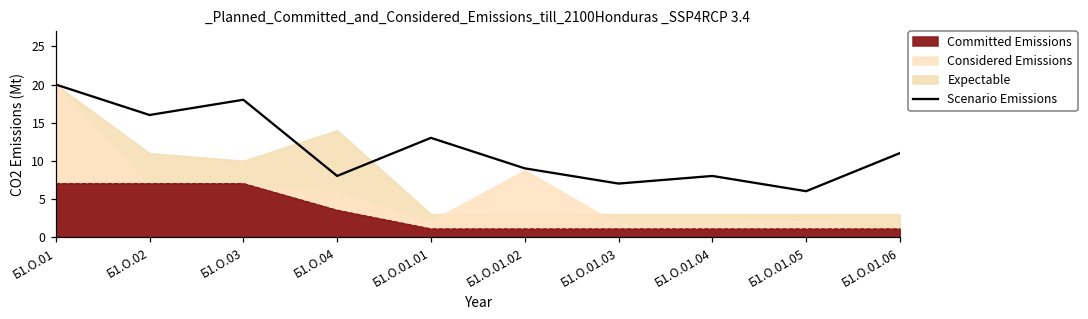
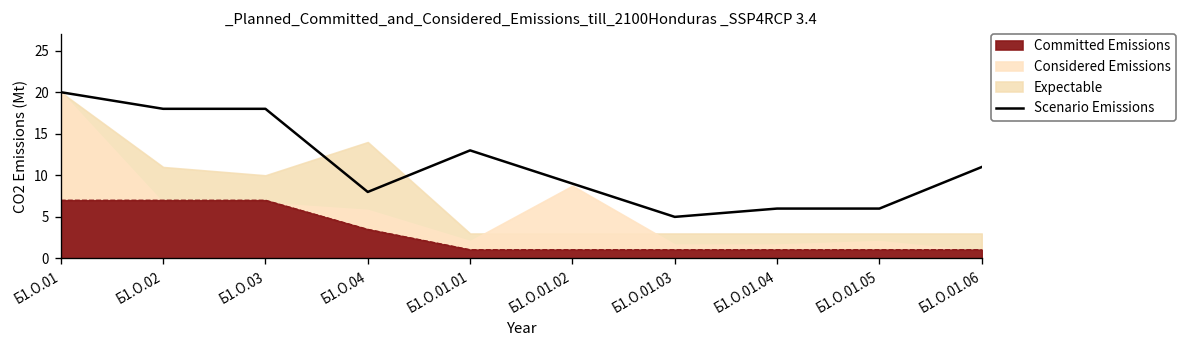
Scenario Emissions, Б1.О.02: 16 -> 18
Scenario Emissions, Б1.О.01.03: 7 -> 5
Scenario Emissions, Б1.О.01.04: 8 -> 6
